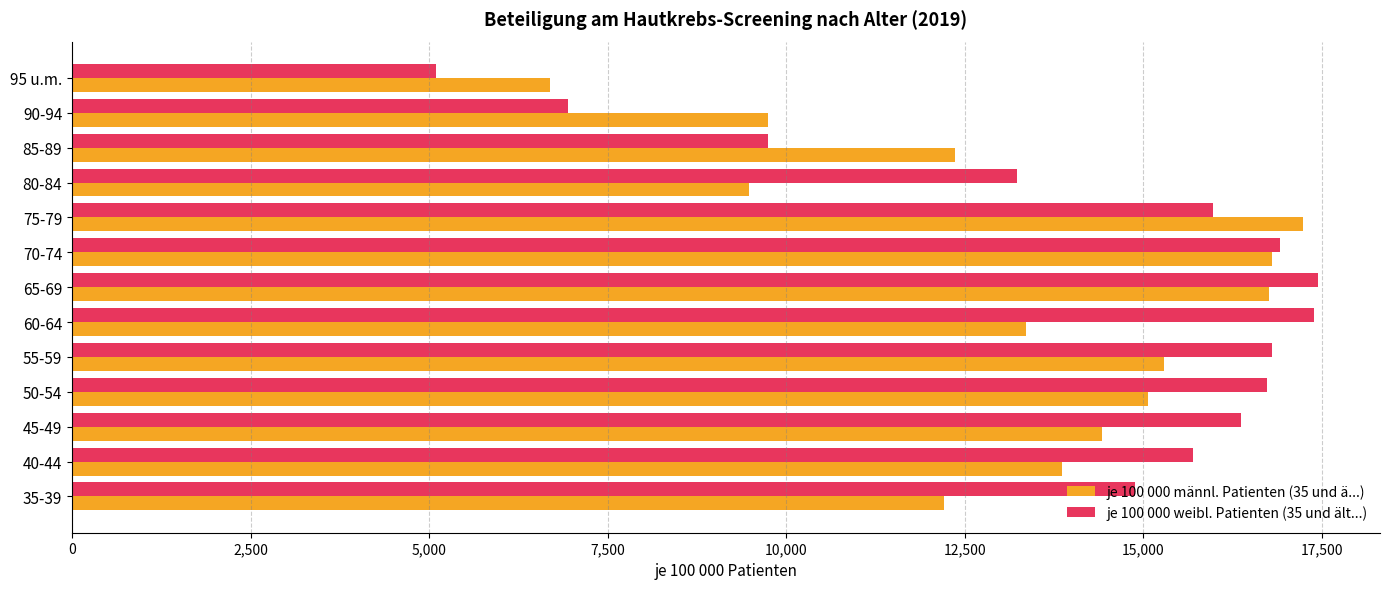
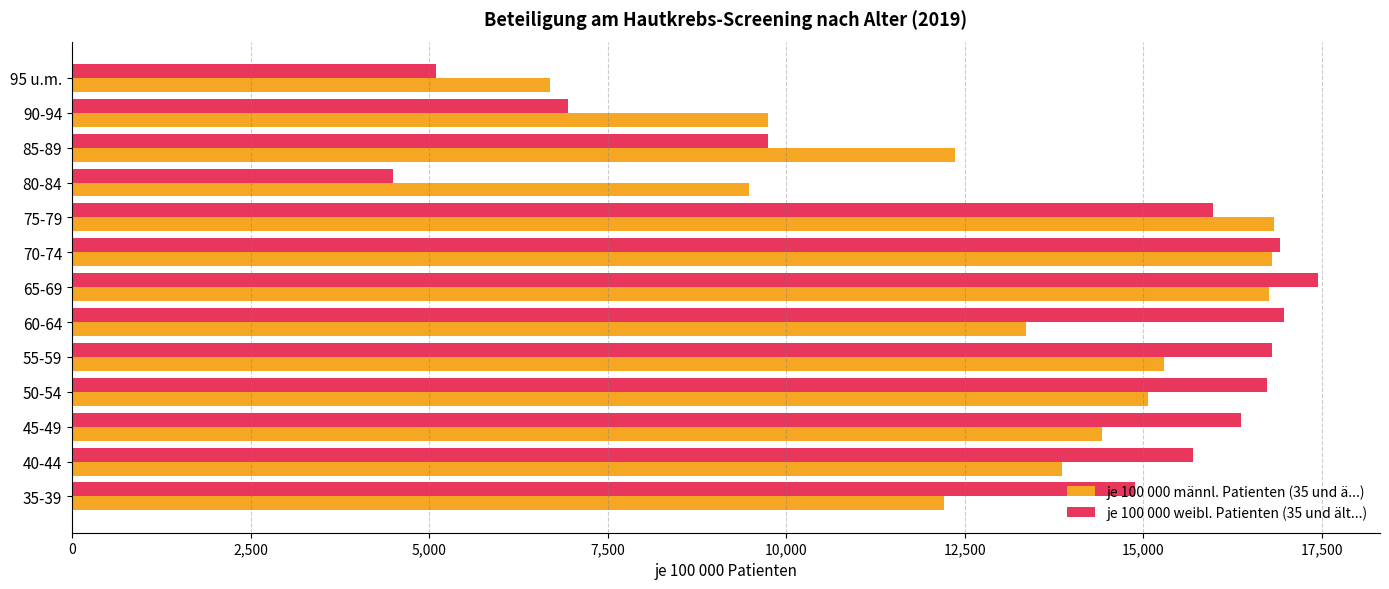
je 100 000 weibl. Patienten (35 und ält...), 80-84: 13,200 -> 4,500
je 100 000 männl. Patienten (35 und ä...), 75-79: 17,200 -> 16,800
je 100 000 weibl. Patienten (35 und ält...), 60-64: 17,400 -> 17,000
